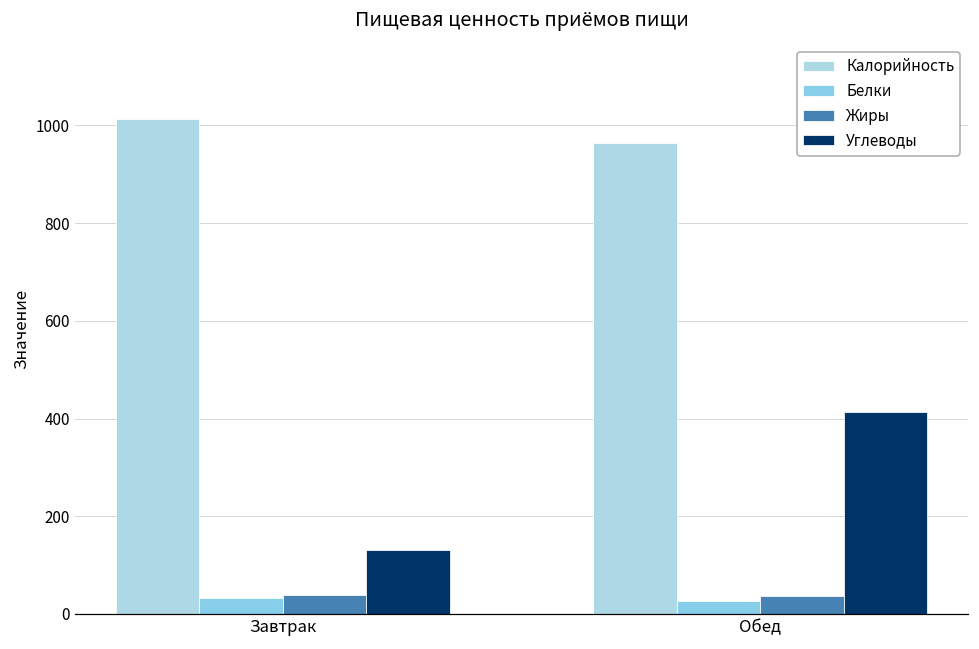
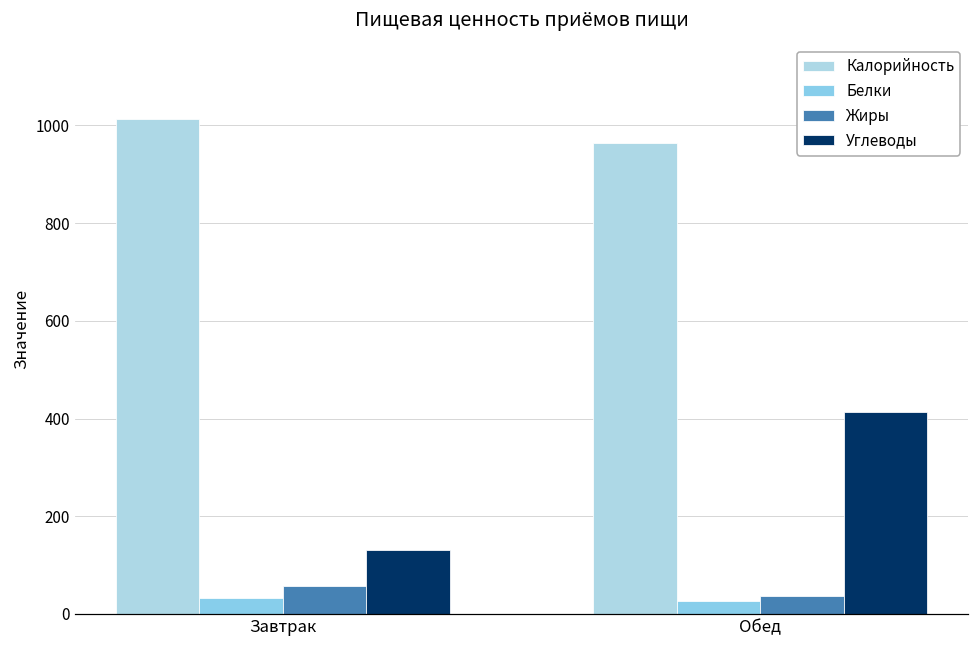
Жиры, Завтрак: 40 -> 60
